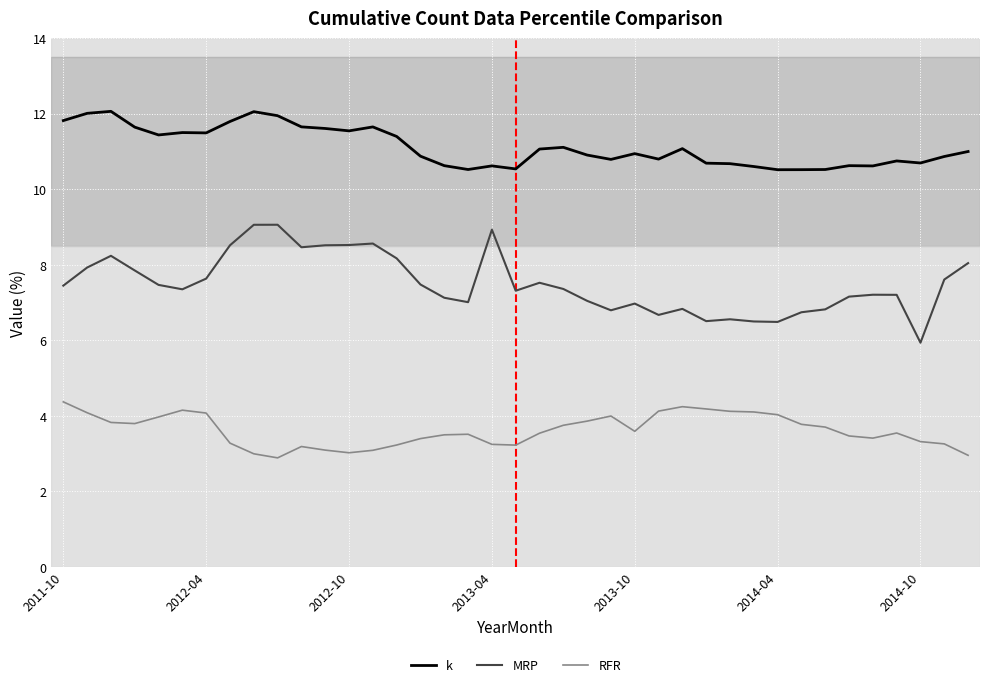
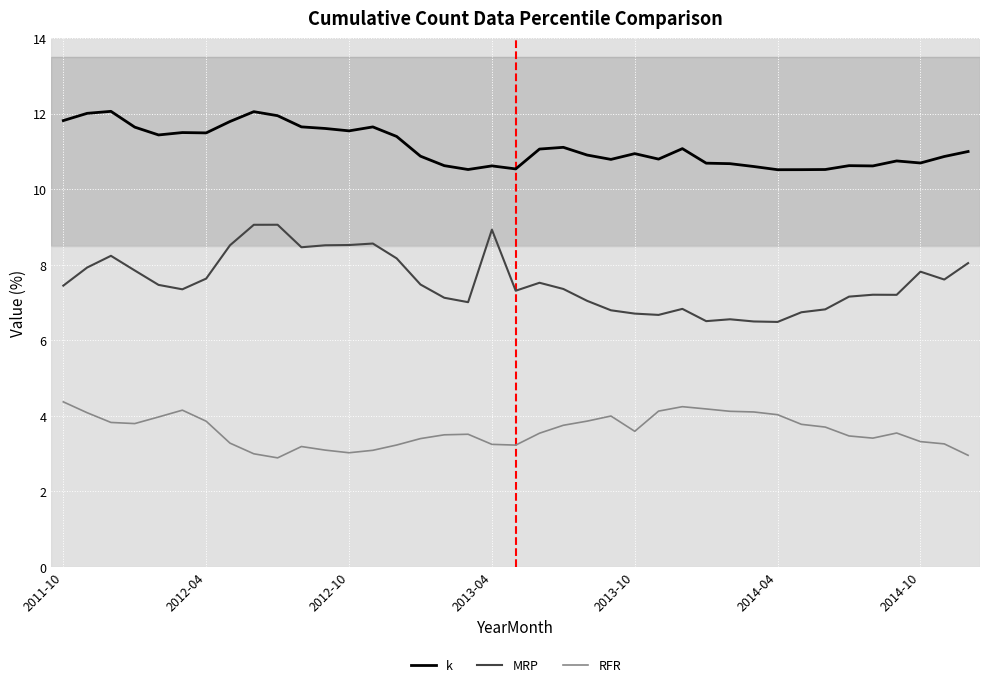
RFR, 2012-04: 4.1 -> 3.9
MRP, 2013-10: 7.0 -> 6.7
MRP, 2014-10: 5.9 -> 7.8
